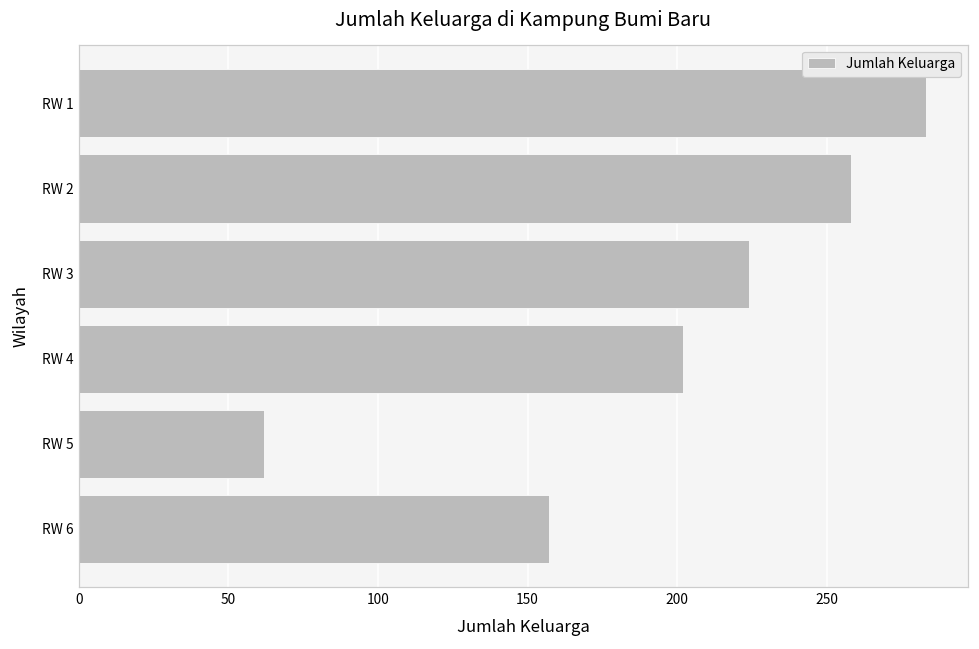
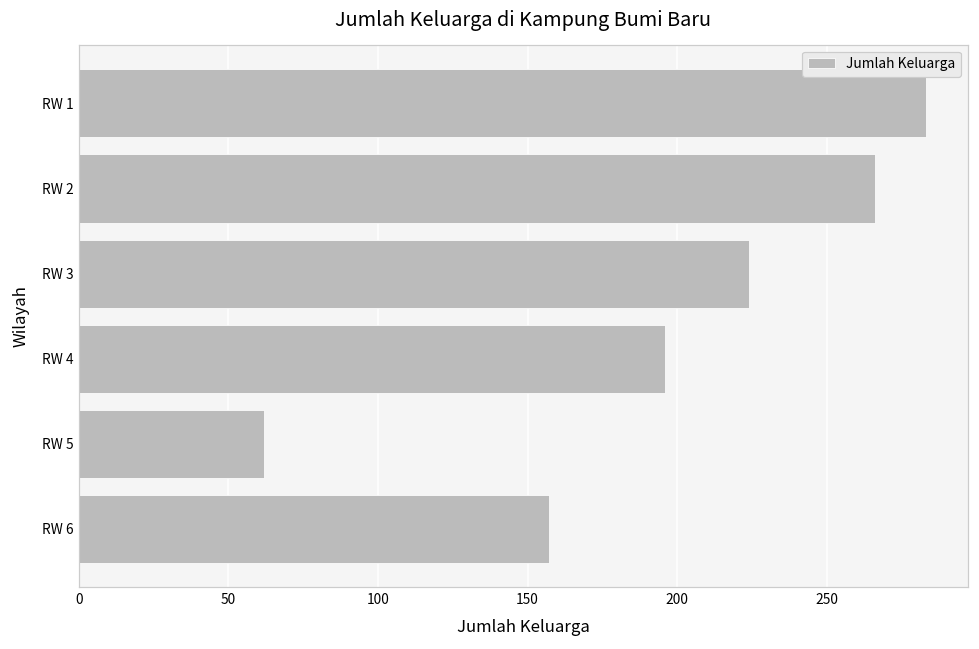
RW 2: 258 -> 266
RW 4: 202 -> 196
